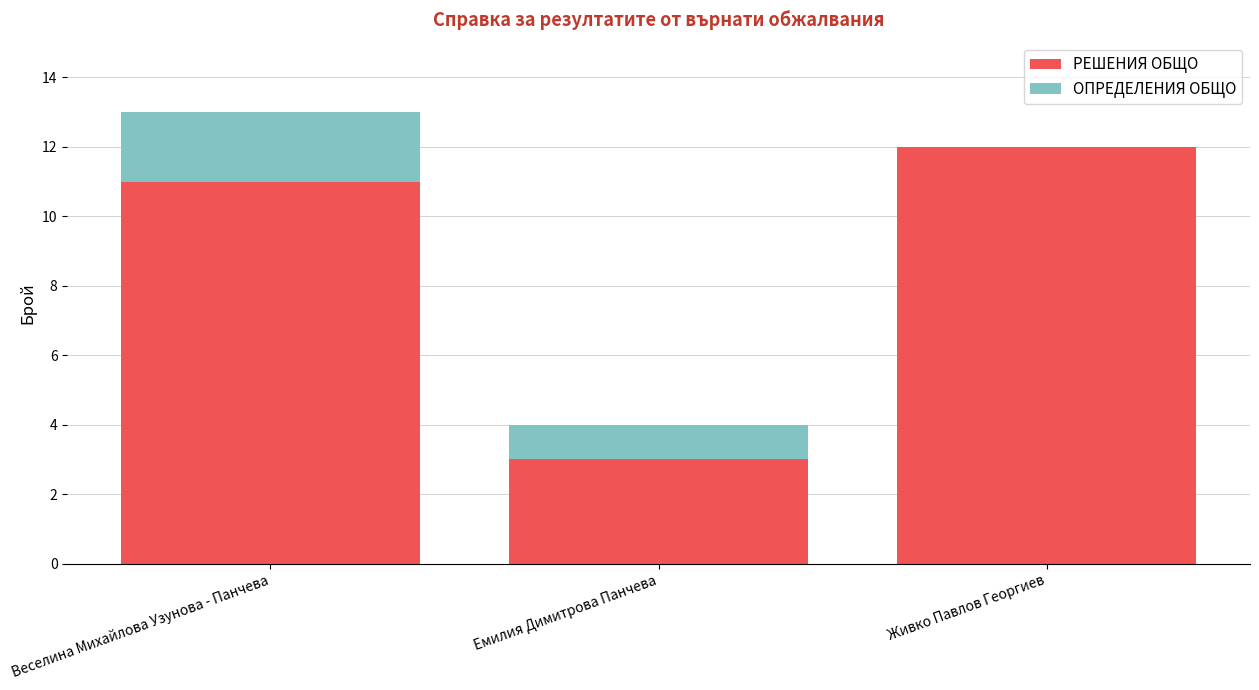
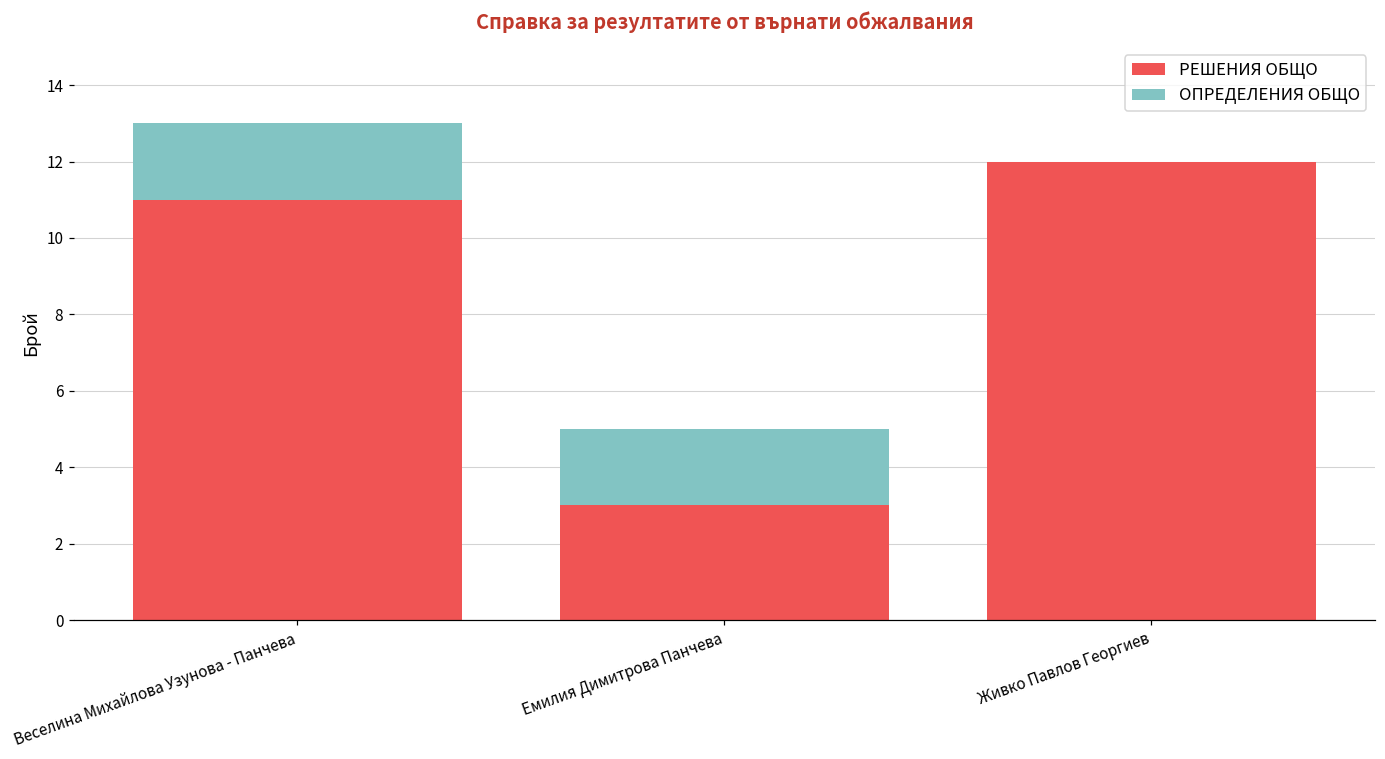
ОПРЕДЕЛЕНИЯ ОБЩО, Емилия Димитрова Панчева: 1 -> 2
